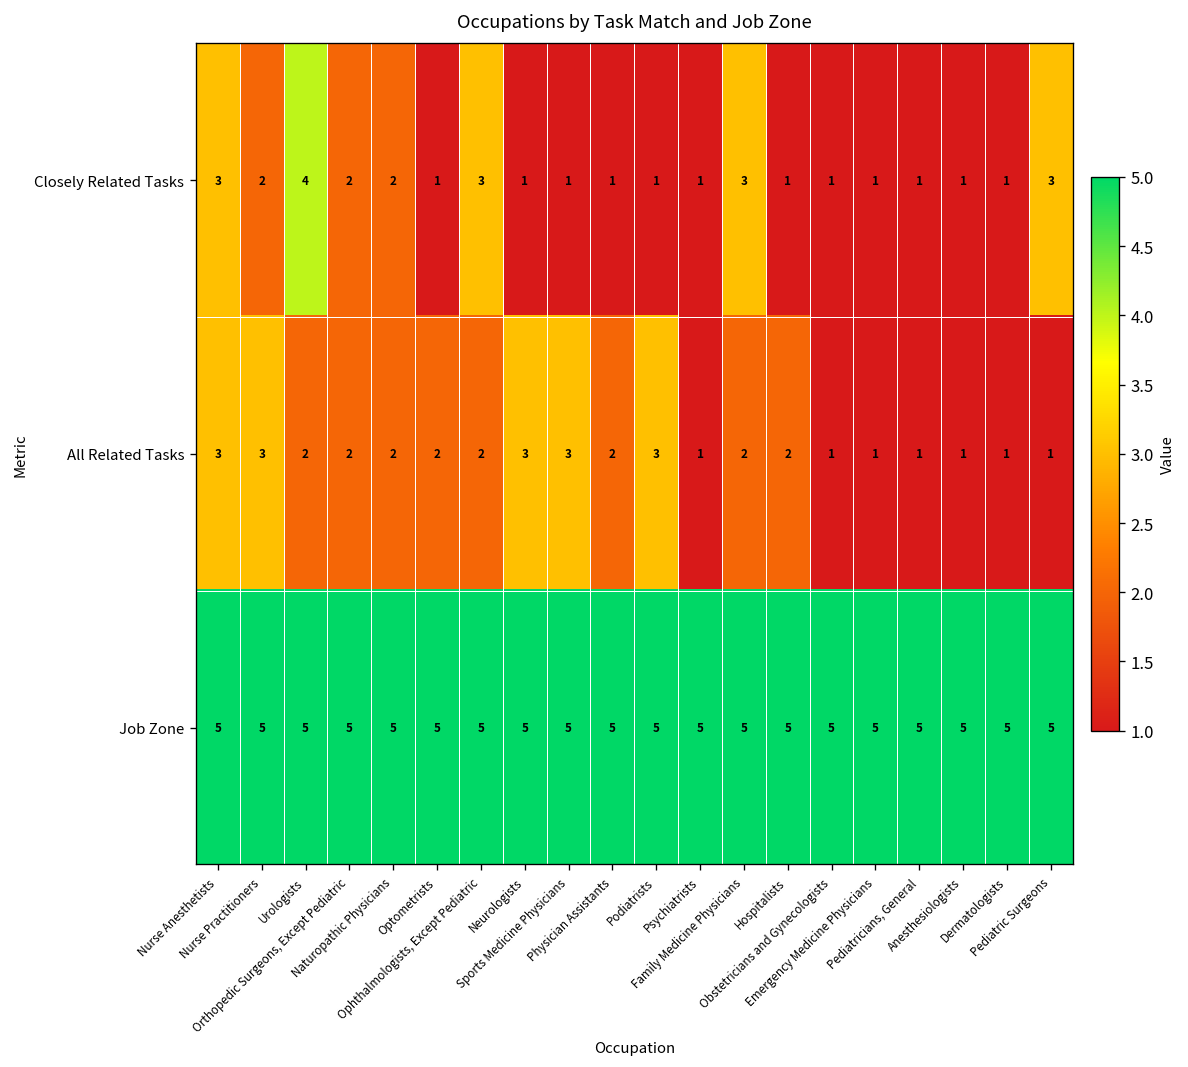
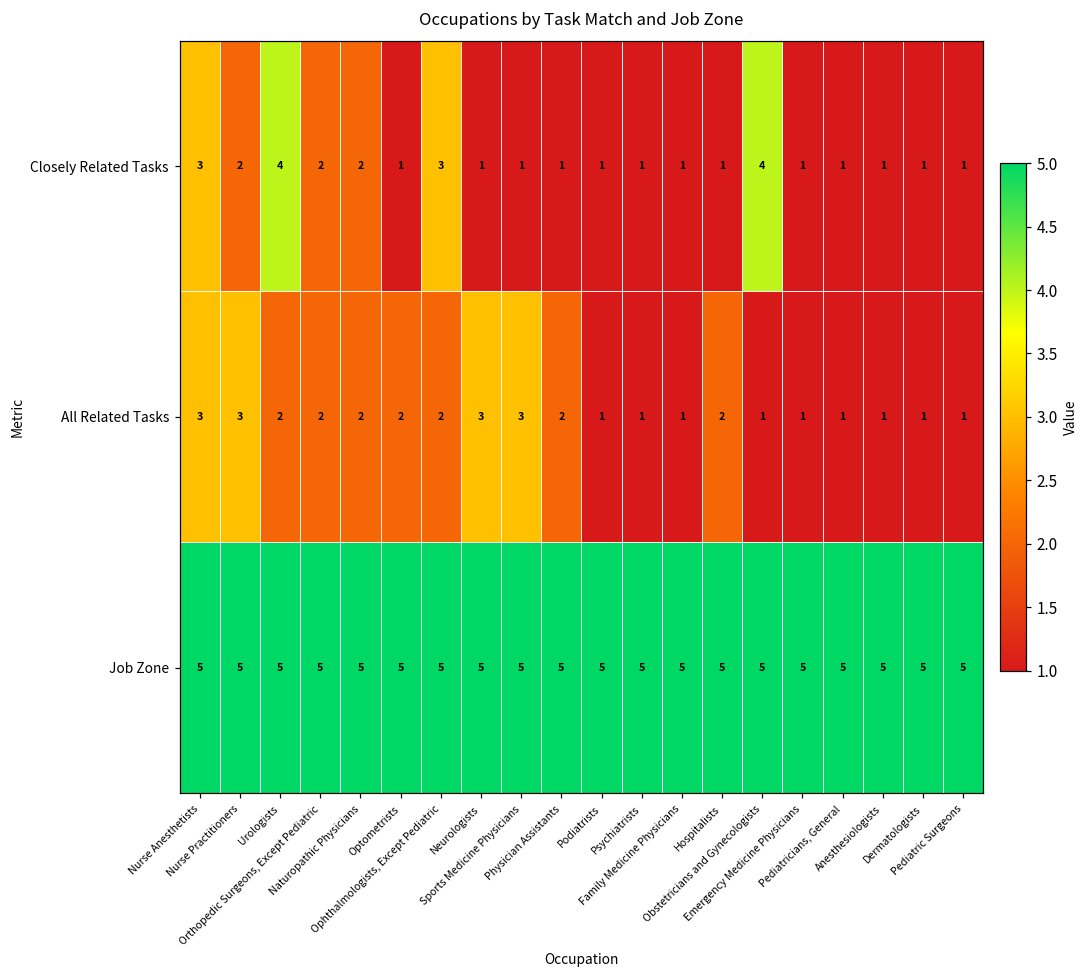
Closely Related Tasks, Family Medicine Physicians: 3 -> 1
Closely Related Tasks, Obstetricians and Gynecologists: 1 -> 4
Closely Related Tasks, Pediatric Surgeons: 3 -> 1
All Related Tasks, Podiatrists: 3 -> 1
All Related Tasks, Family Medicine Physicians: 2 -> 1
